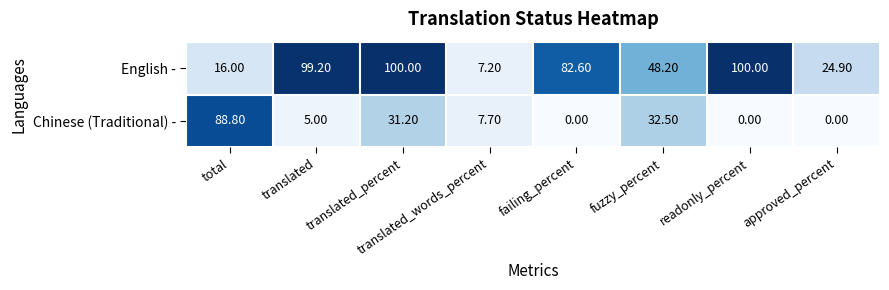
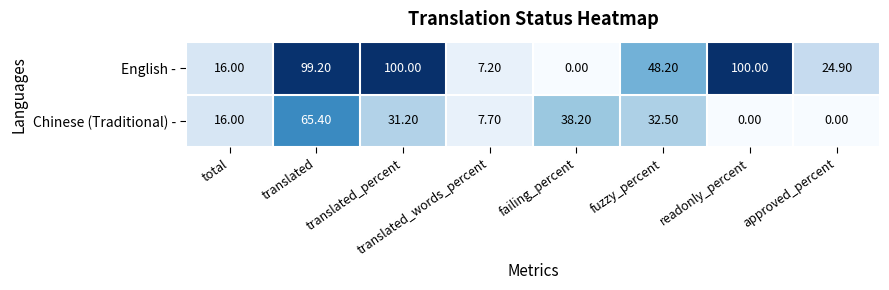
English -, failing_percent: 82.60 -> 0.00
Chinese (Traditional) -, total: 88.80 -> 16.00
Chinese (Traditional) -, translated: 5.00 -> 65.40
Chinese (Traditional) -, failing_percent: 0.00 -> 38.20
